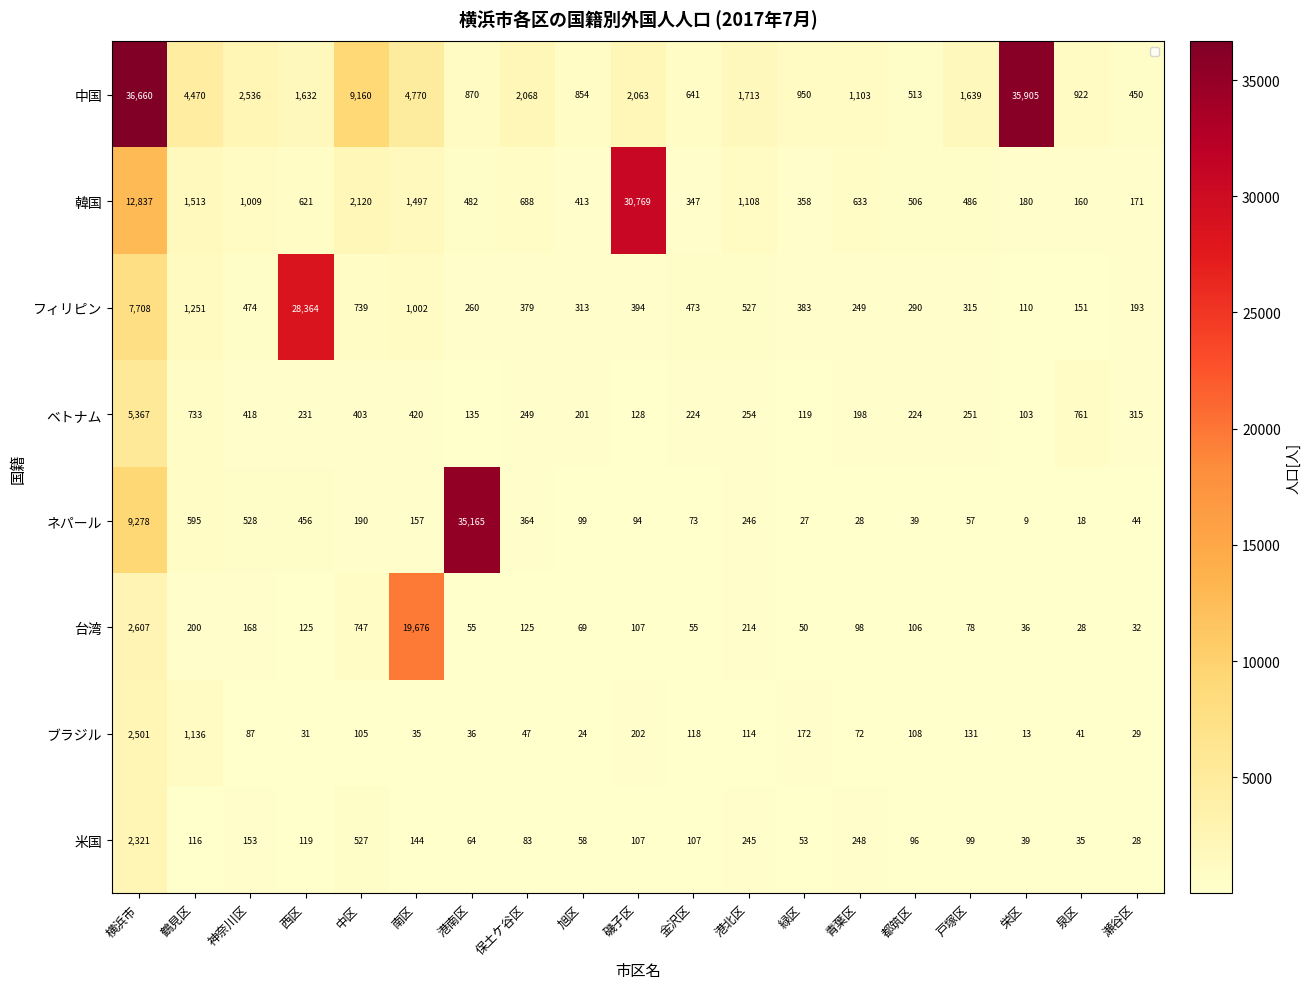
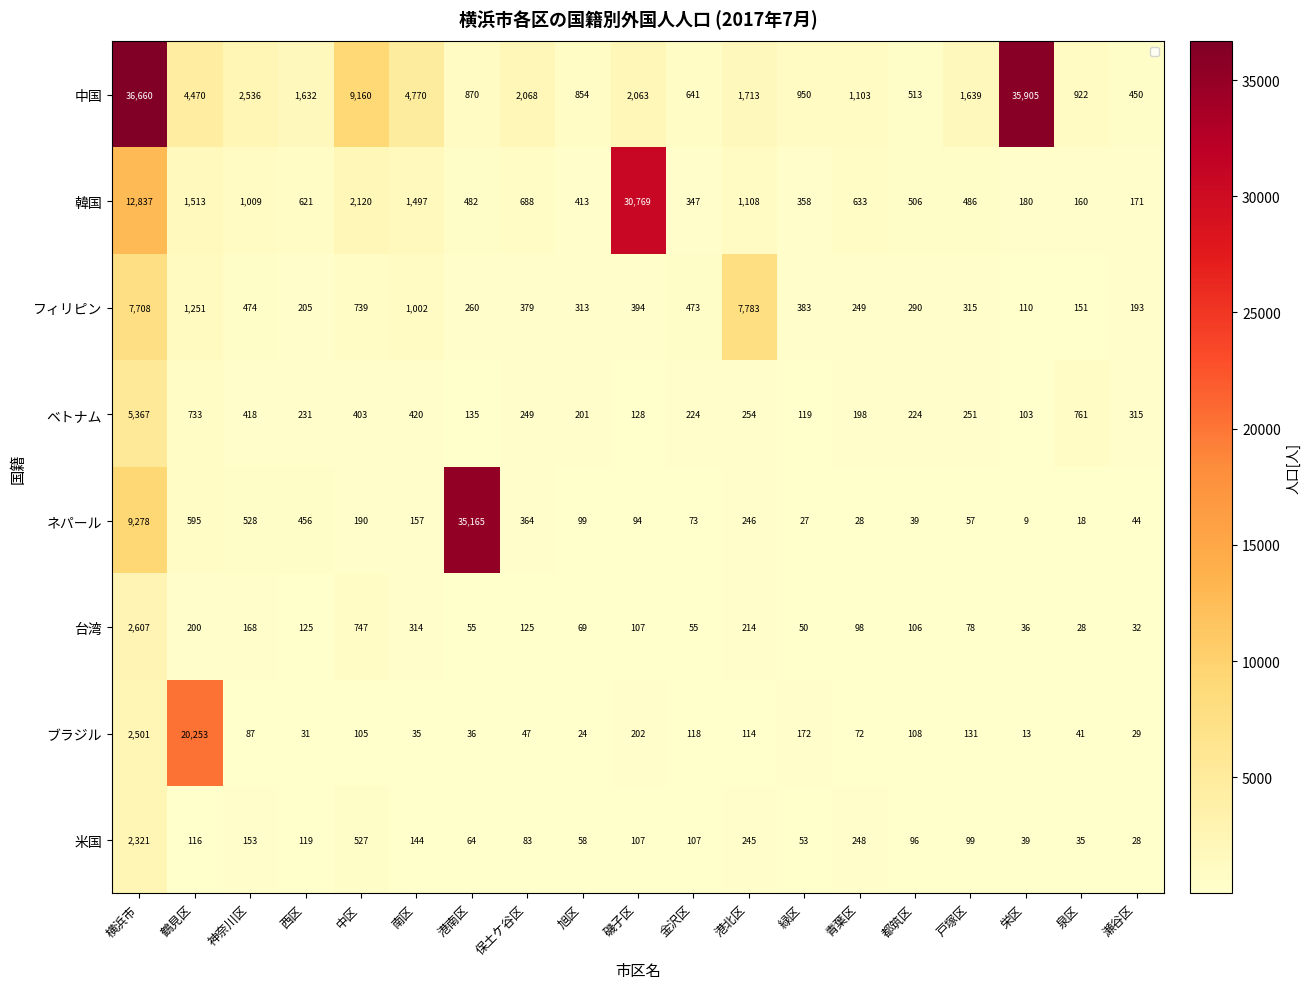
フィリピン, 西区: 28,364 -> 205
フィリピン, 港北区: 527 -> 7,783
台湾, 南区: 19,676 -> 314
ブラジル, 鶴見区: 1,136 -> 20,253
